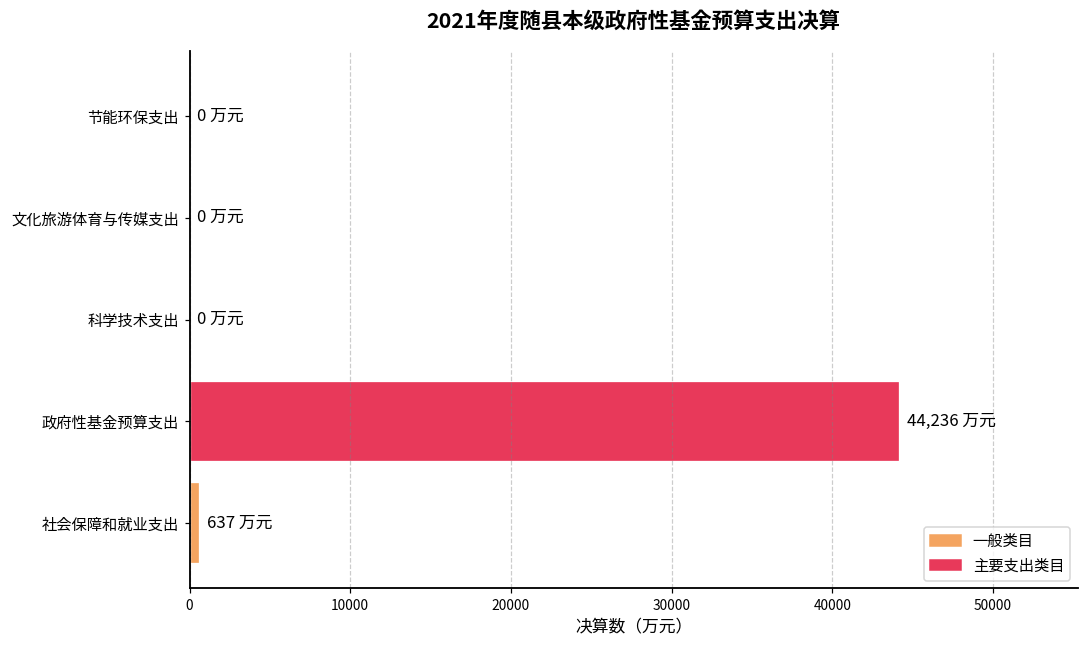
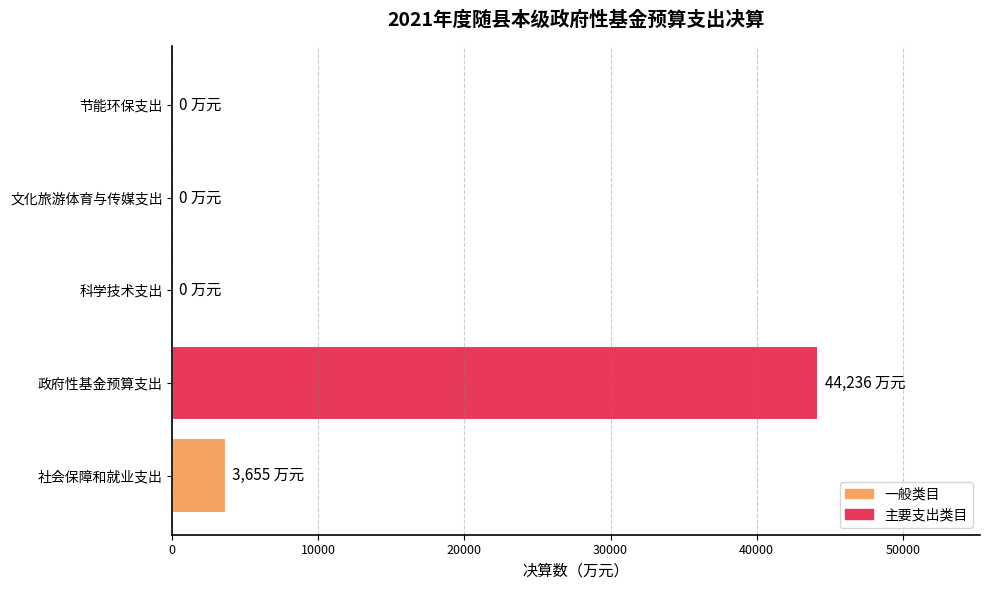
社会保障和就业支出: 637 -> 3,655
